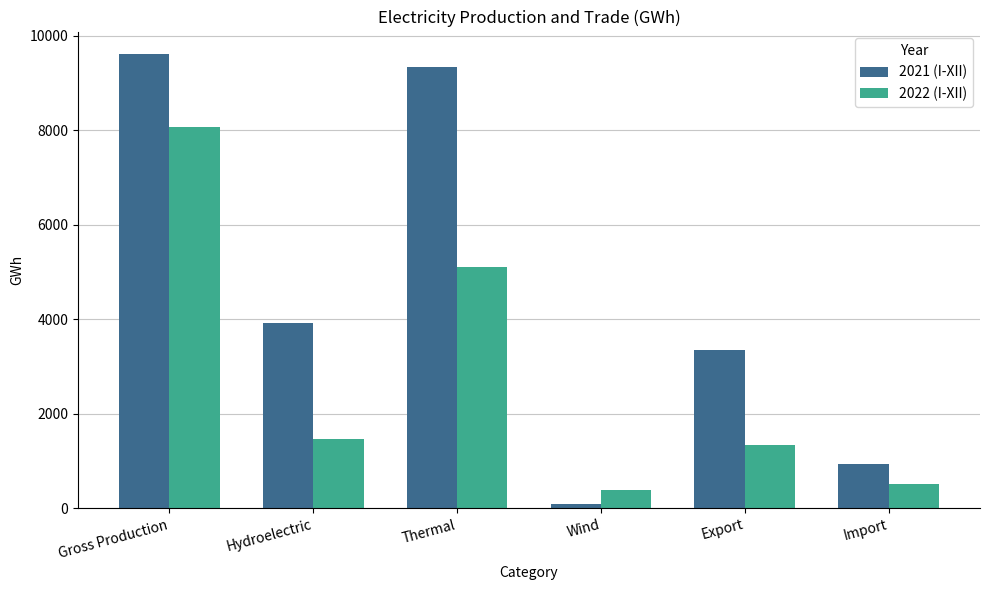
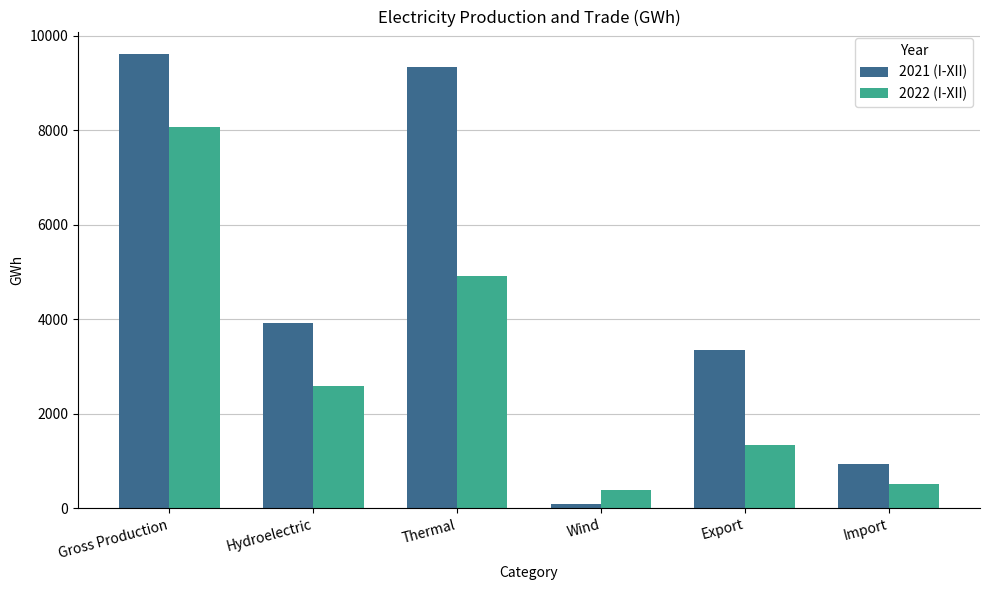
2022 (I-XII), Hydroelectric: 1500 -> 2600
2022 (I-XII), Thermal: 5100 -> 4900
